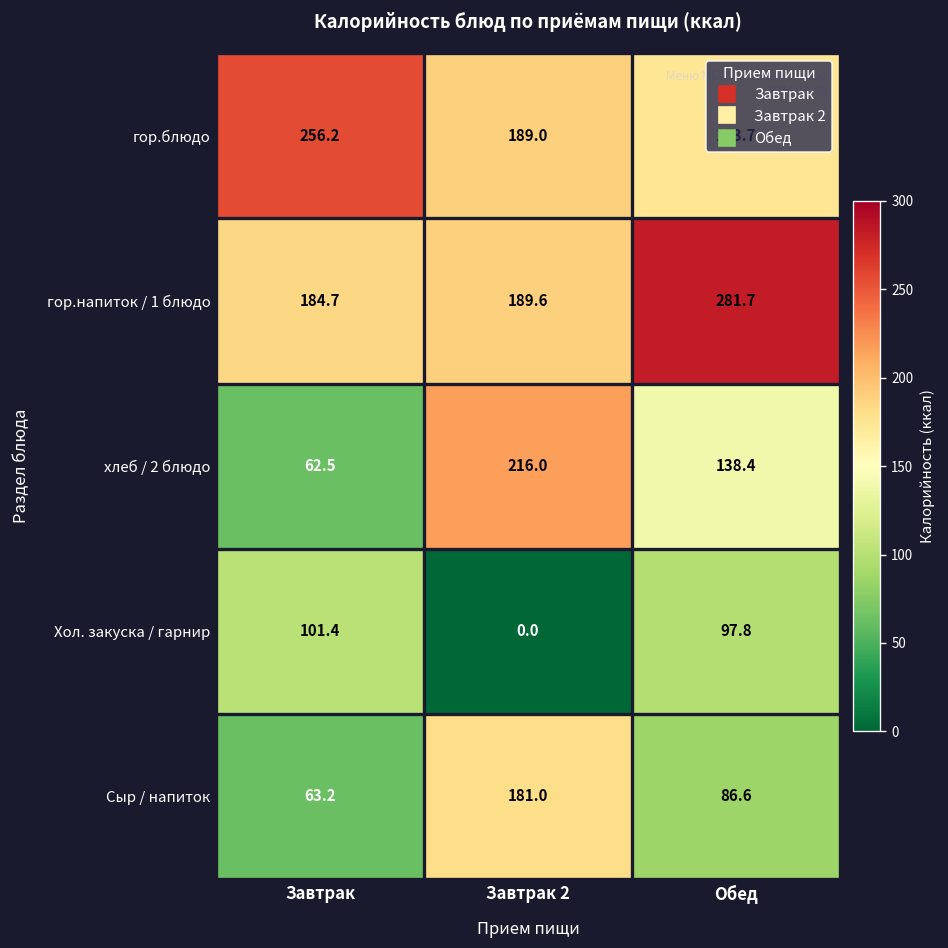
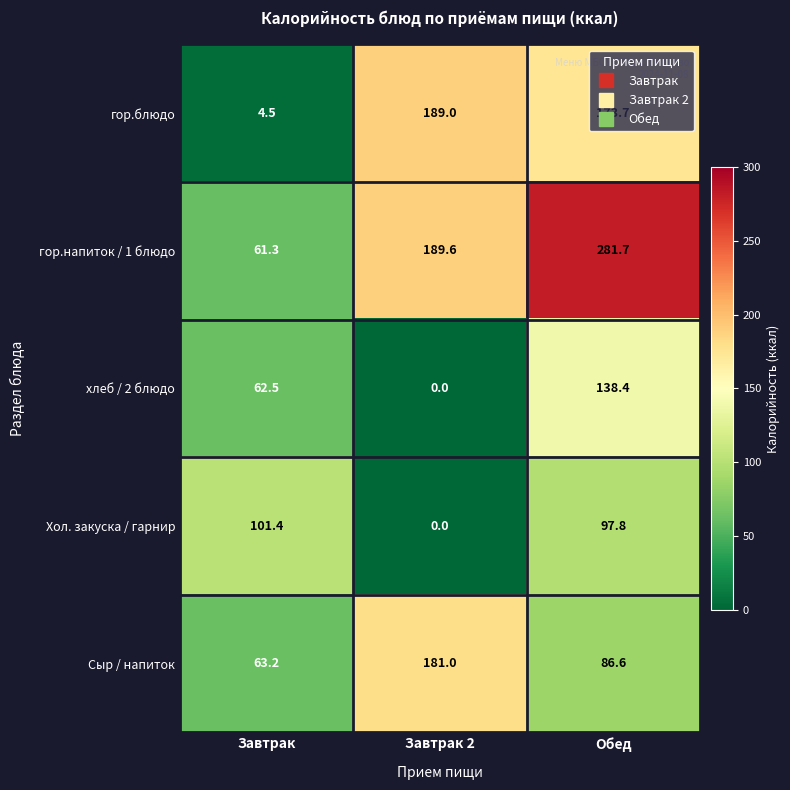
гор.блюдо, Завтрак: 256.2 -> 4.5
гор.напиток / 1 блюдо, Завтрак: 184.7 -> 61.3
хлеб / 2 блюдо, Завтрак 2: 216.0 -> 0.0
